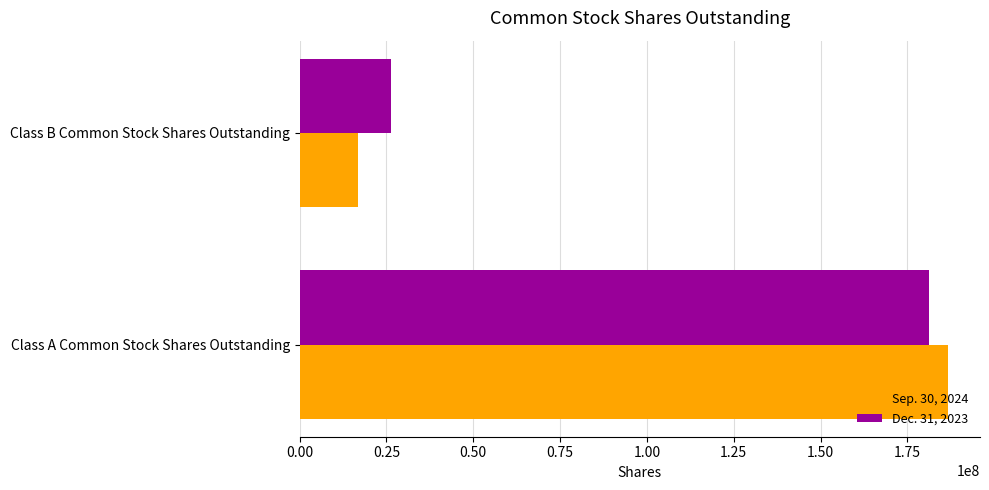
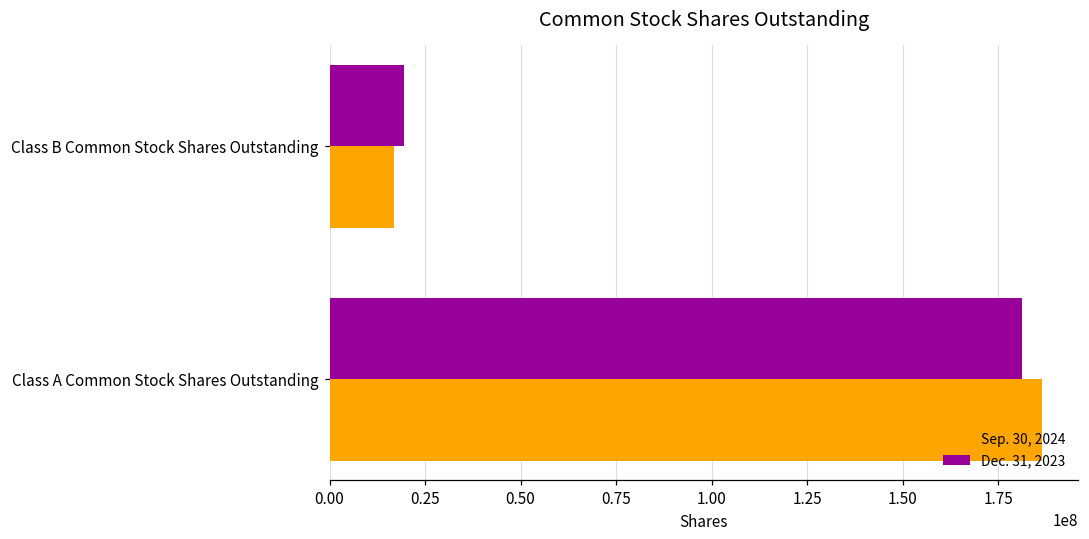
Dec. 31, 2023, Class B Common Stock Shares Outstanding: 26000000 -> 20000000
